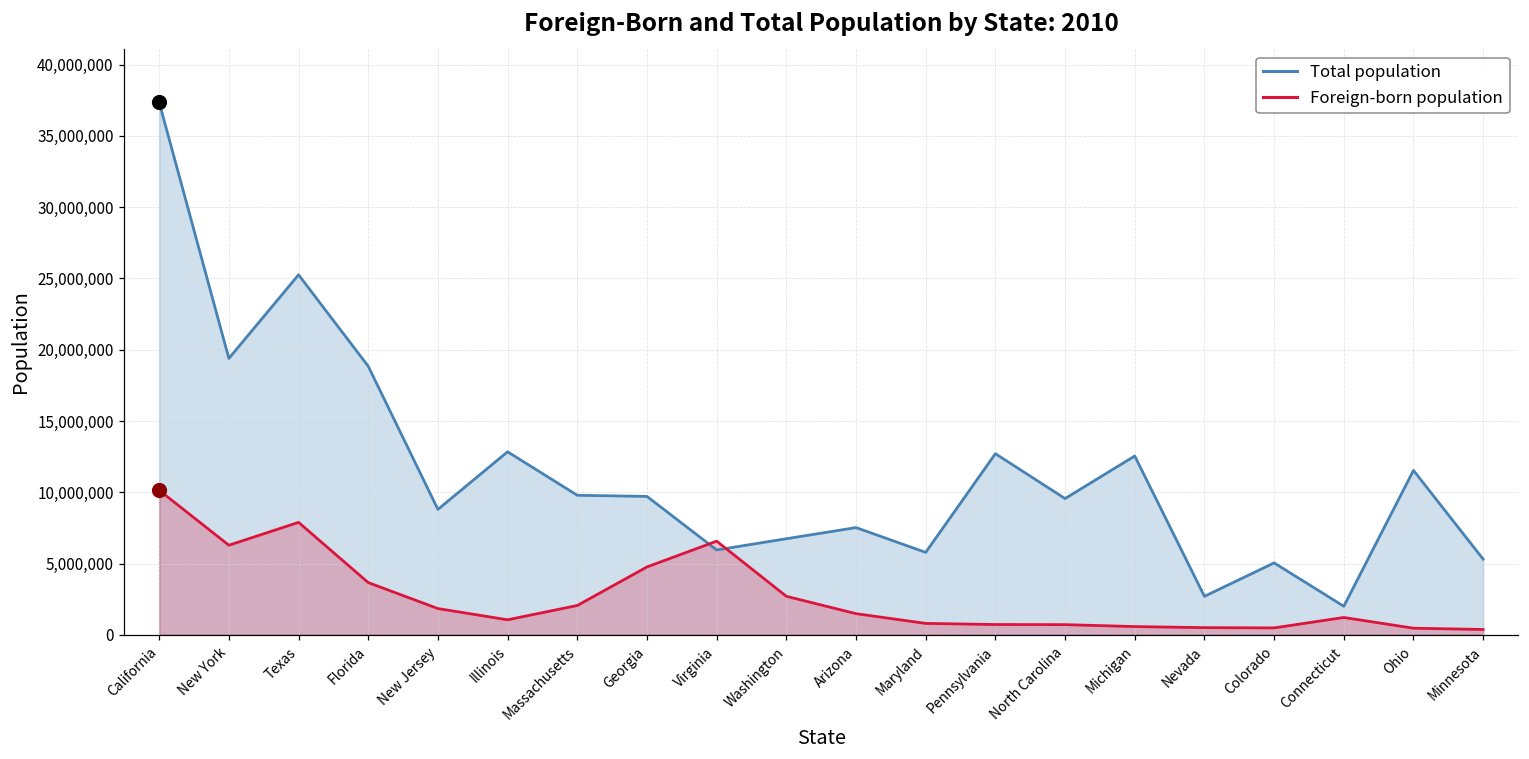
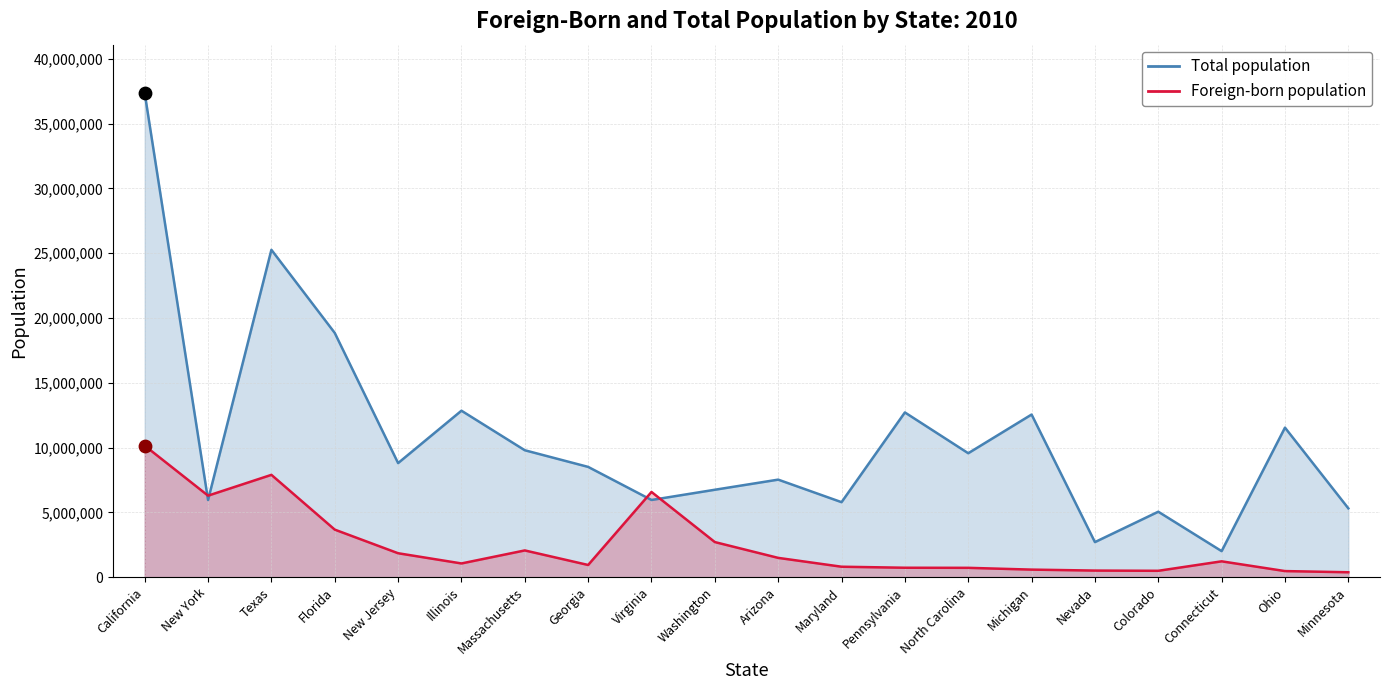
Total population, New York: 19,400,000 -> 6,000,000
Total population, Georgia: 9,700,000 -> 8,500,000
Foreign-born population, Georgia: 4,800,000 -> 900,000
